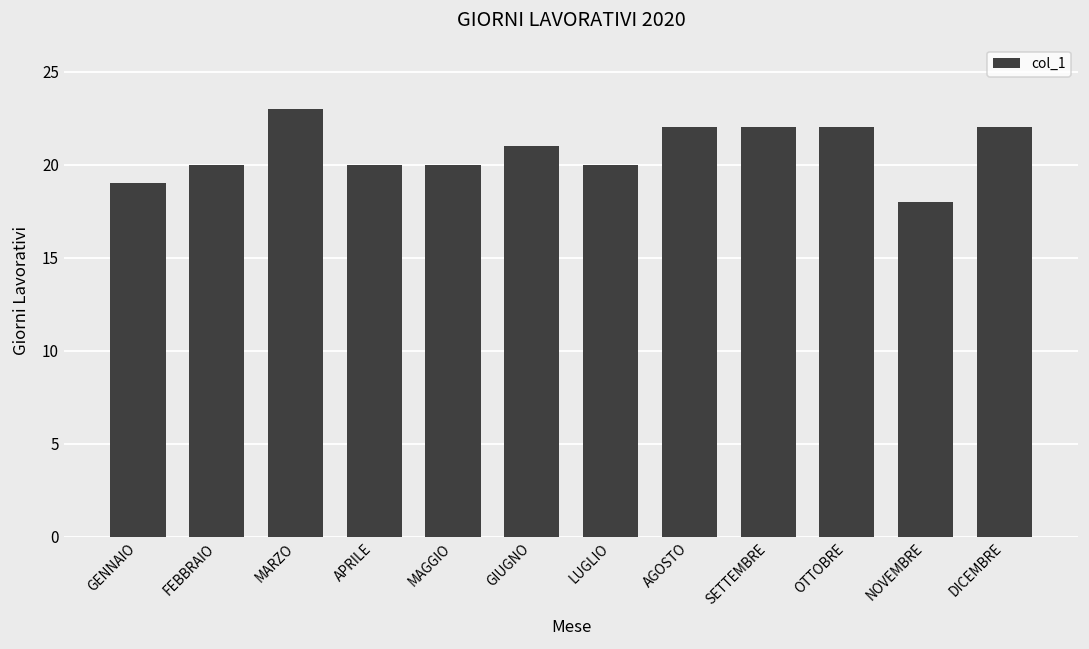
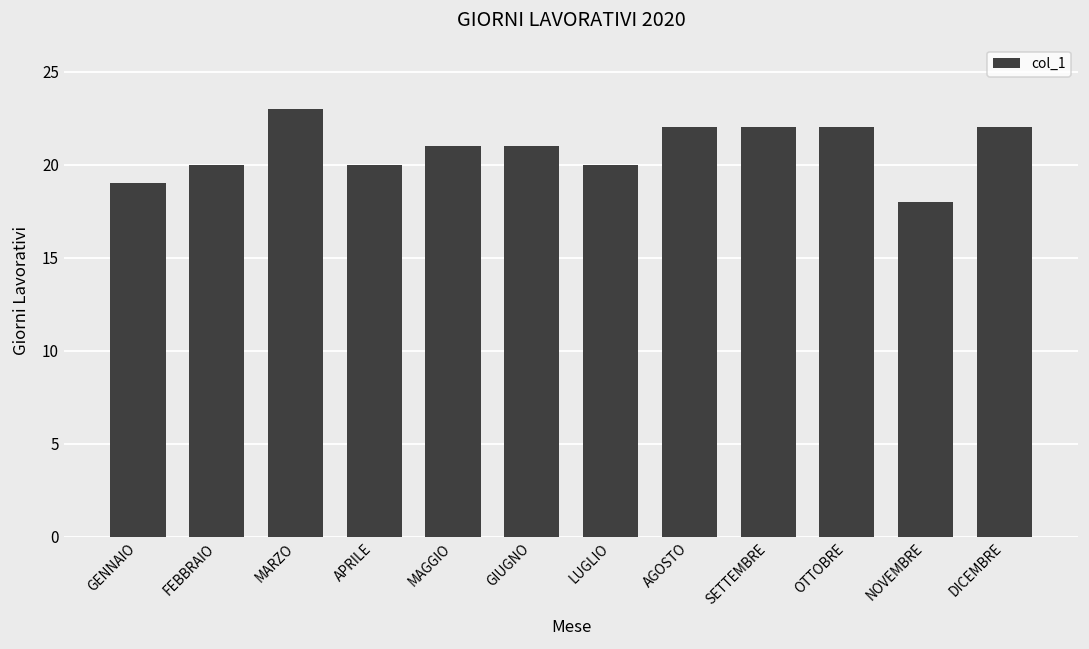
MAGGIO: 20 -> 21
